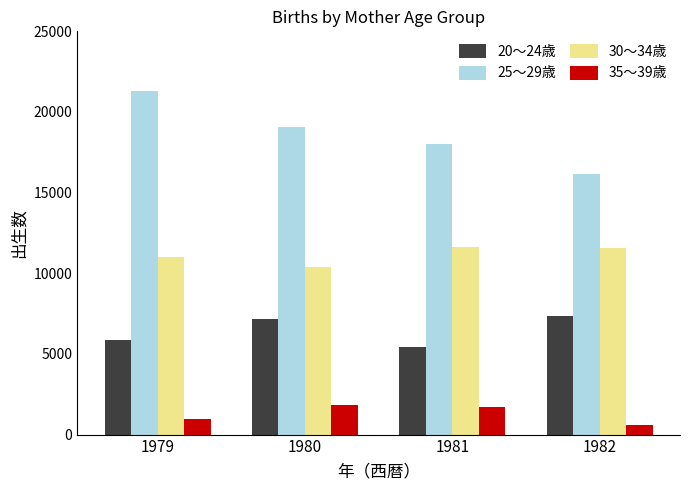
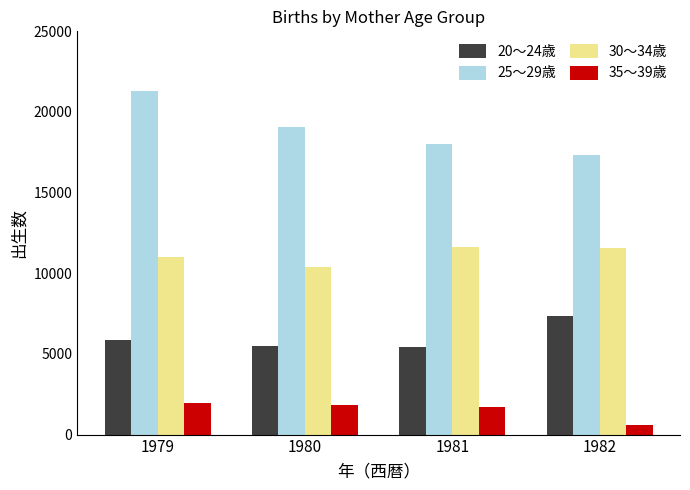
35～39歳, 1979: 1000 -> 2000
20～24歳, 1980: 7200 -> 5500
25～29歳, 1982: 16200 -> 17300
